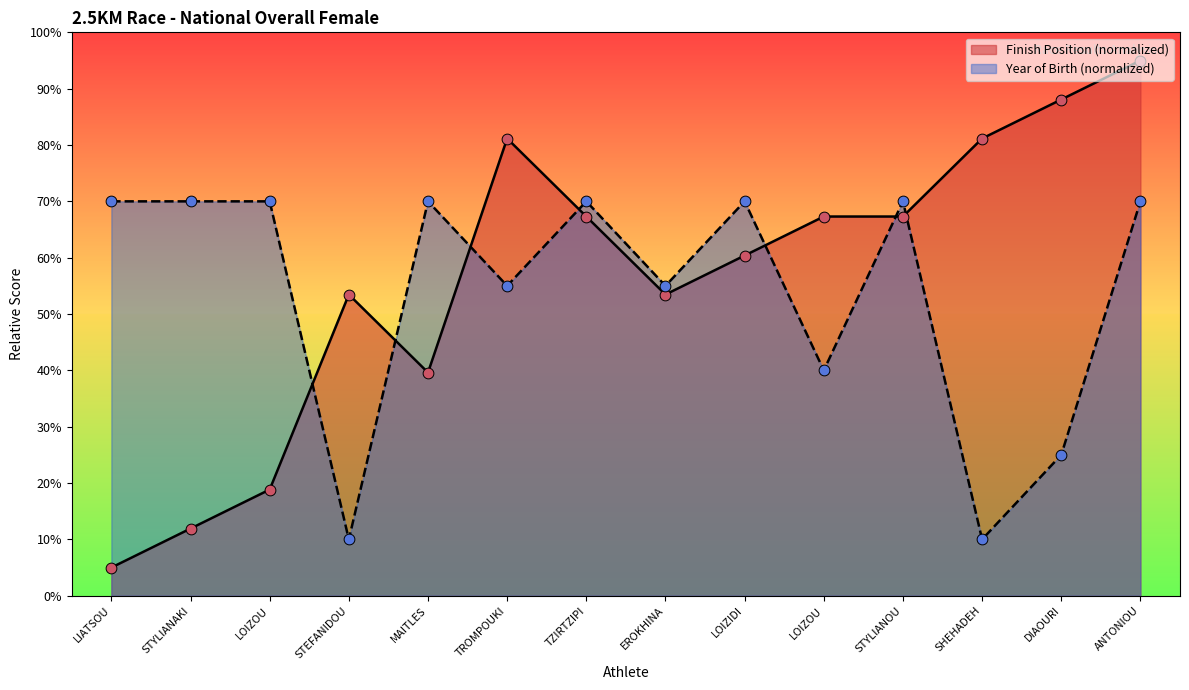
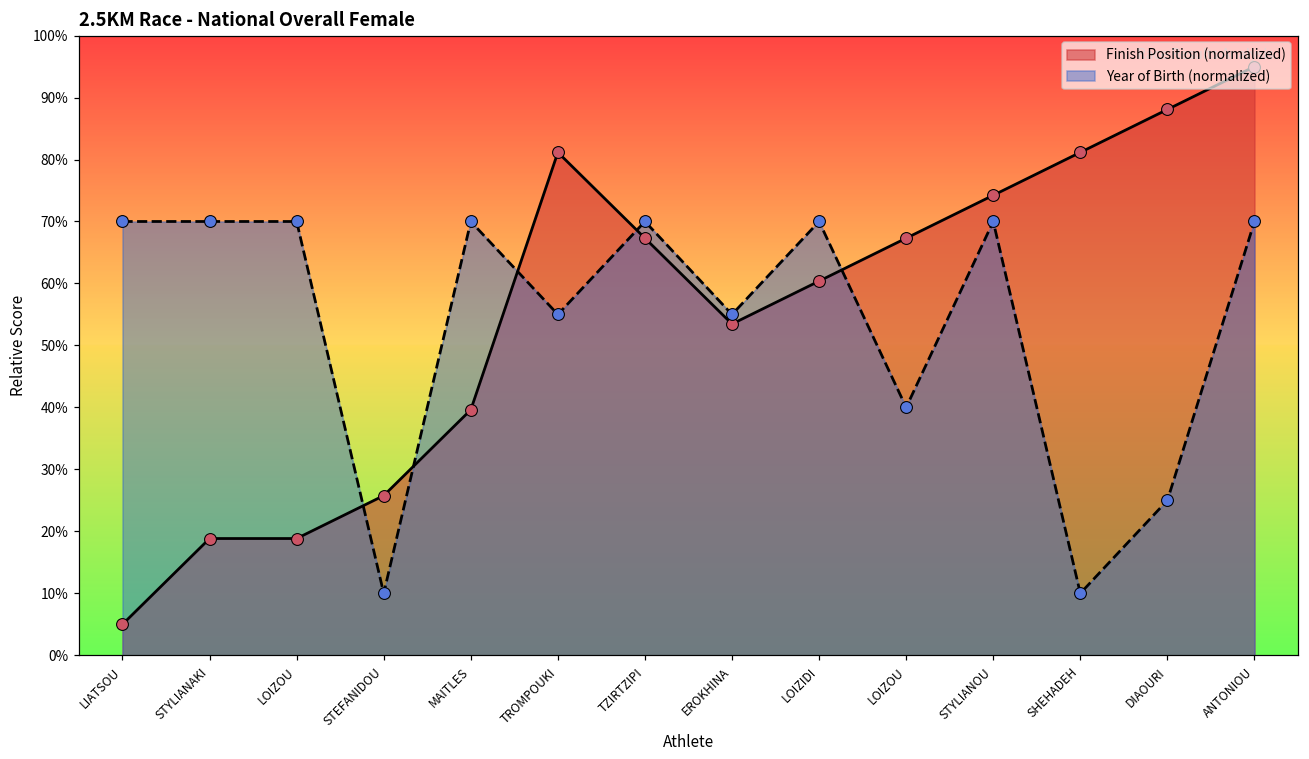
Finish Position (normalized), STYLIANAKI: 12% -> 19%
Finish Position (normalized), STEFANIDOU: 53% -> 26%
Finish Position (normalized), STYLIANOU: 67% -> 74%
